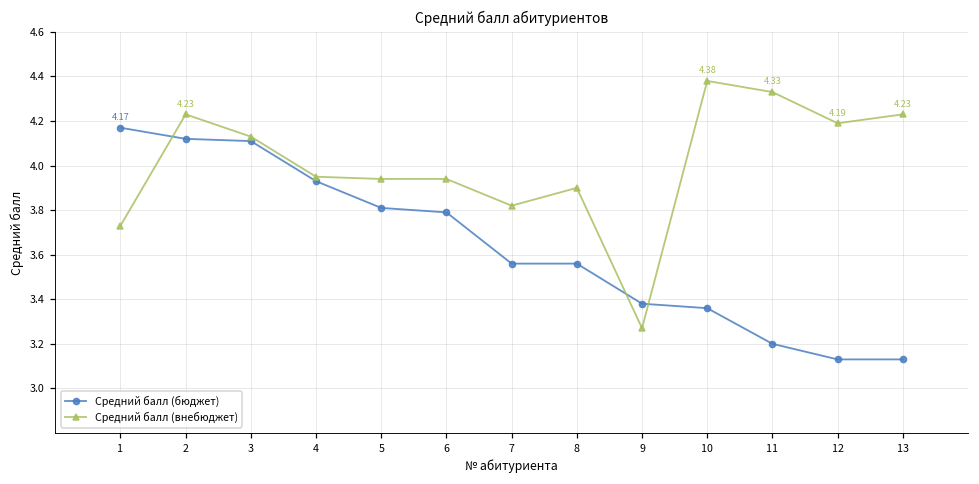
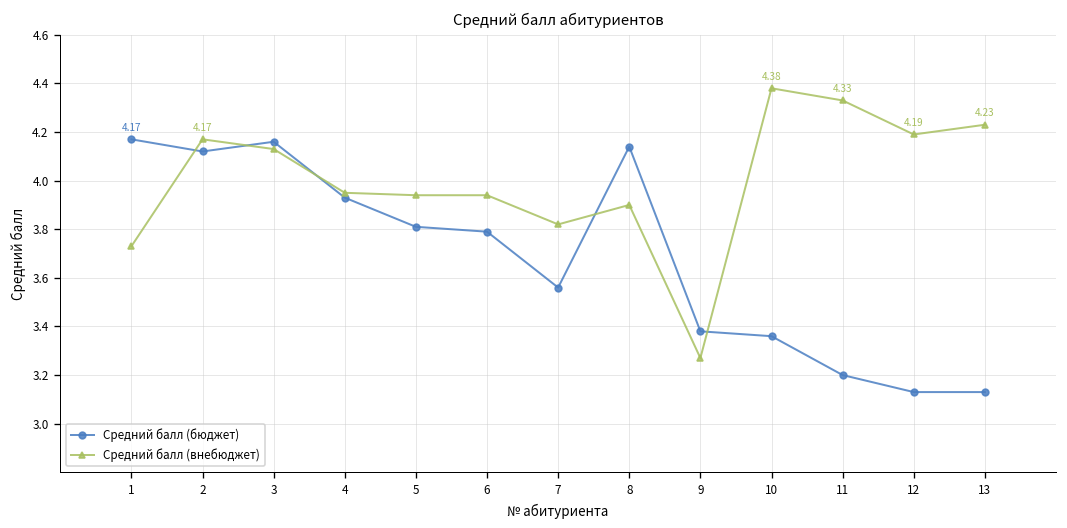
Средний балл (внебюджет), 2: 4.23 -> 4.17
Средний балл (бюджет), 3: 4.11 -> 4.16
Средний балл (бюджет), 8: 3.56 -> 4.14
